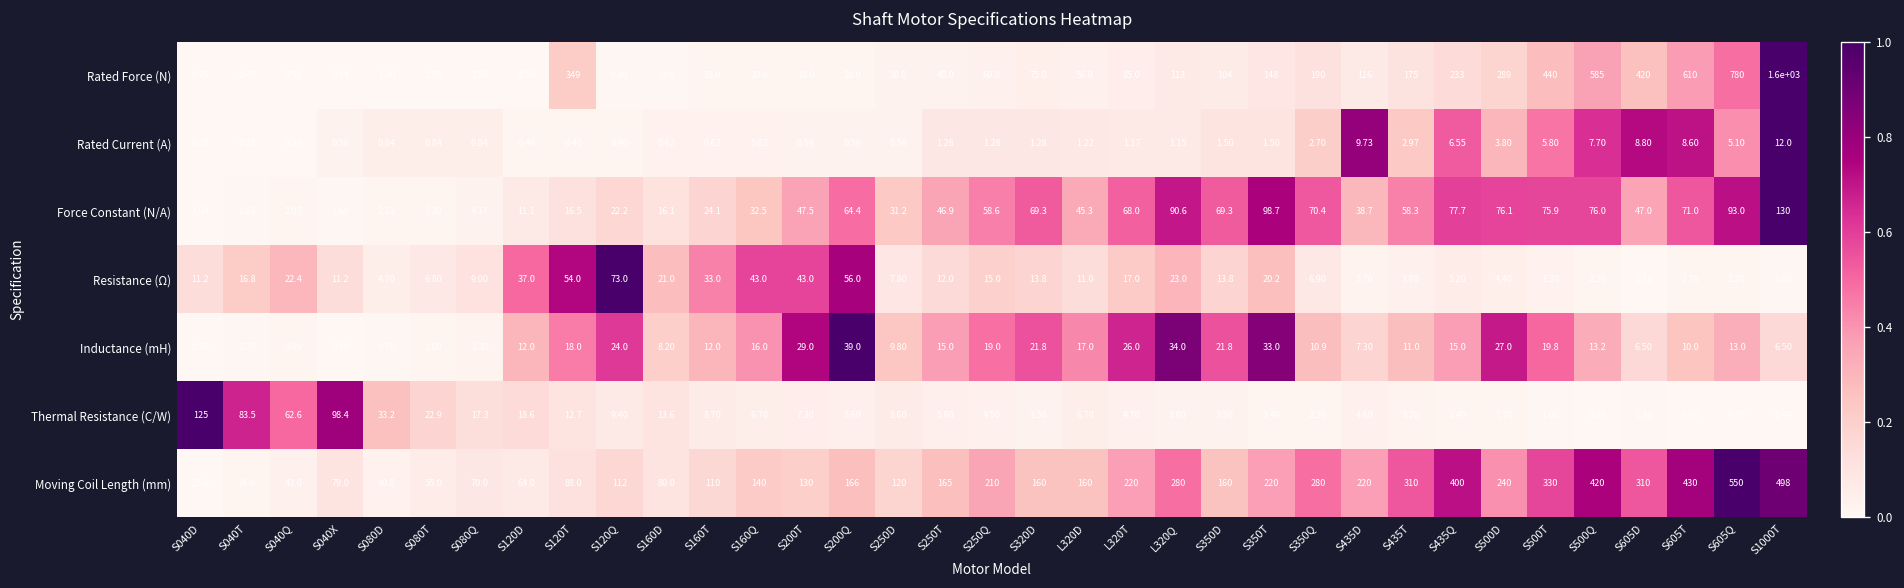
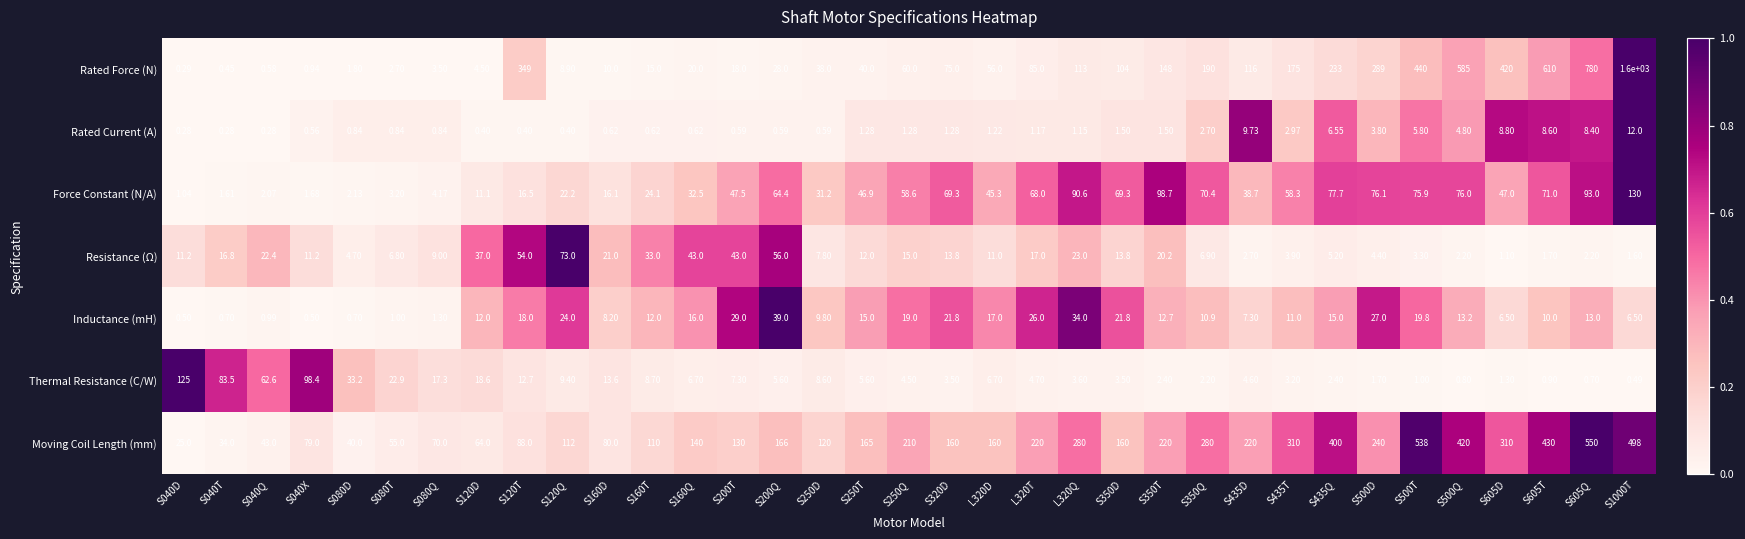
Rated Current (A), S500Q: 7.70 -> 4.80
Rated Current (A), S605Q: 5.10 -> 8.40
Inductance (mH), S350T: 33.0 -> 12.7
Moving Coil Length (mm), S500T: 330 -> 538
